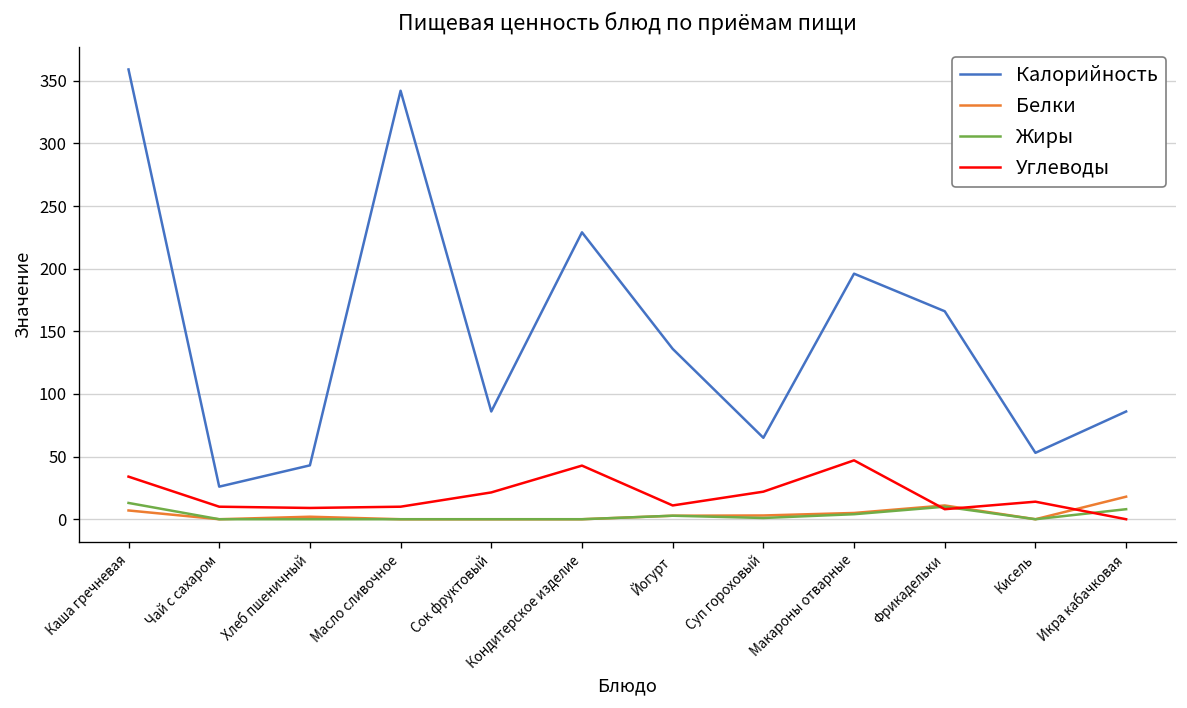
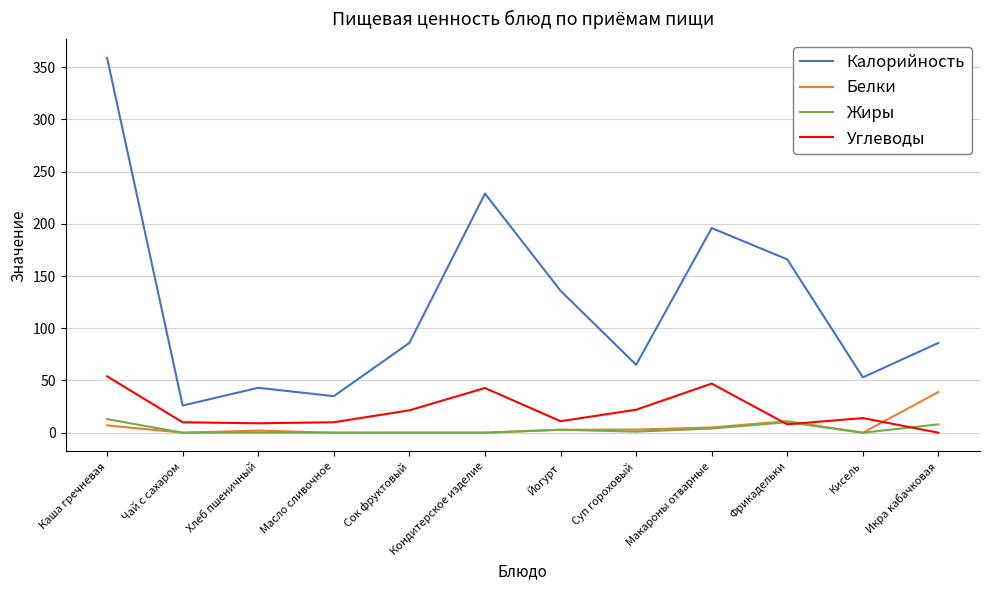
Углеводы, Каша гречневая: 34 -> 54
Калорийность, Масло сливочное: 342 -> 35
Белки, Икра кабачковая: 18 -> 39
